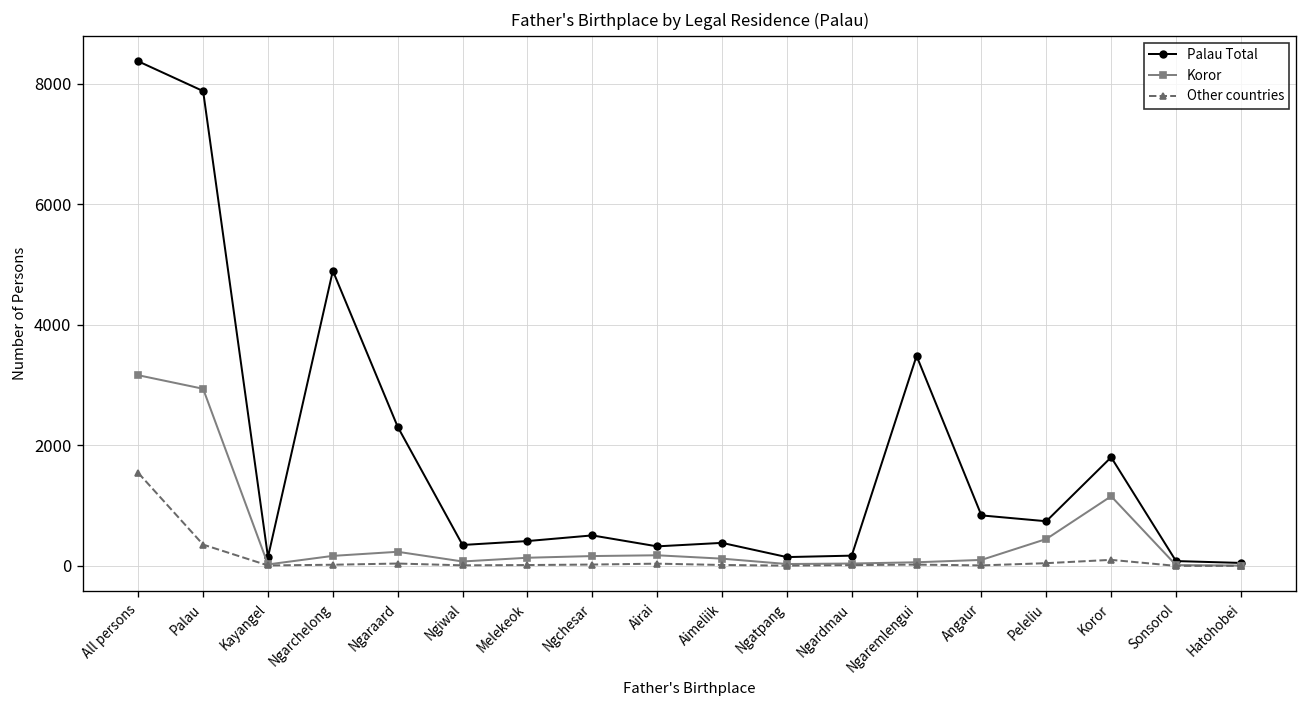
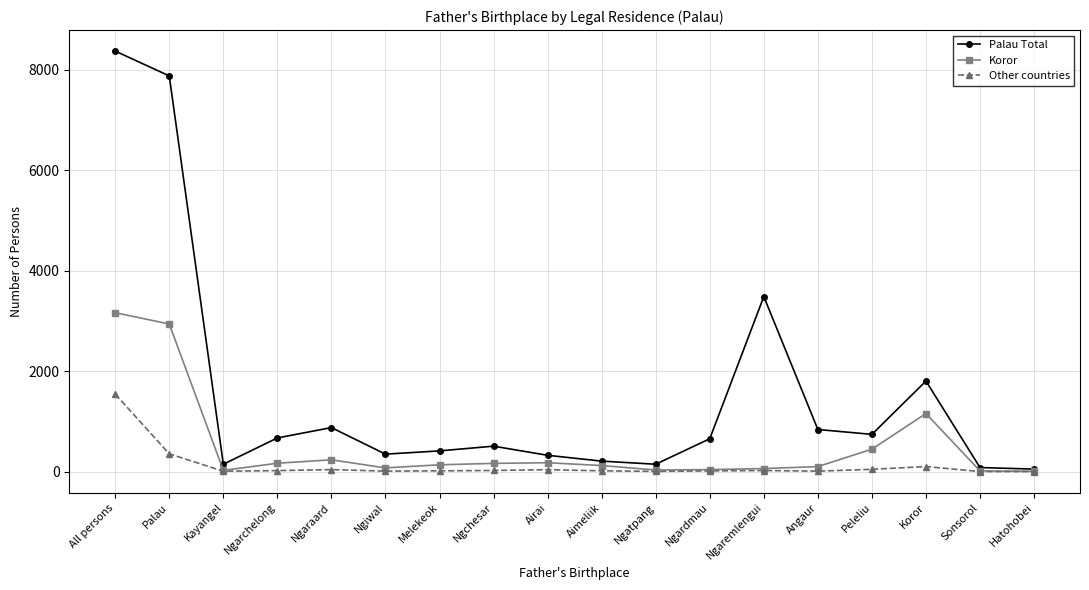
Palau Total, Ngarchelong: 4900 -> 700
Palau Total, Ngaraard: 2300 -> 900
Palau Total, Aimeliik: 400 -> 200
Palau Total, Ngardmau: 200 -> 700
